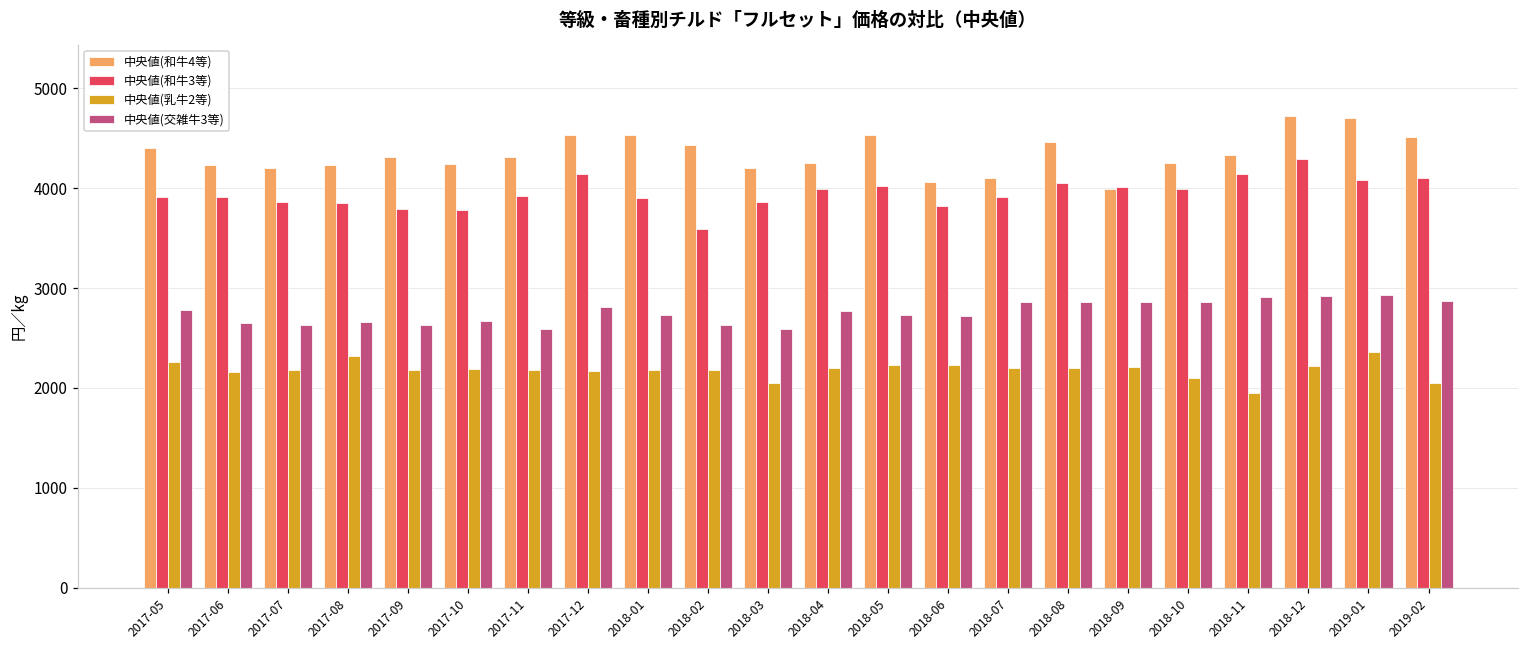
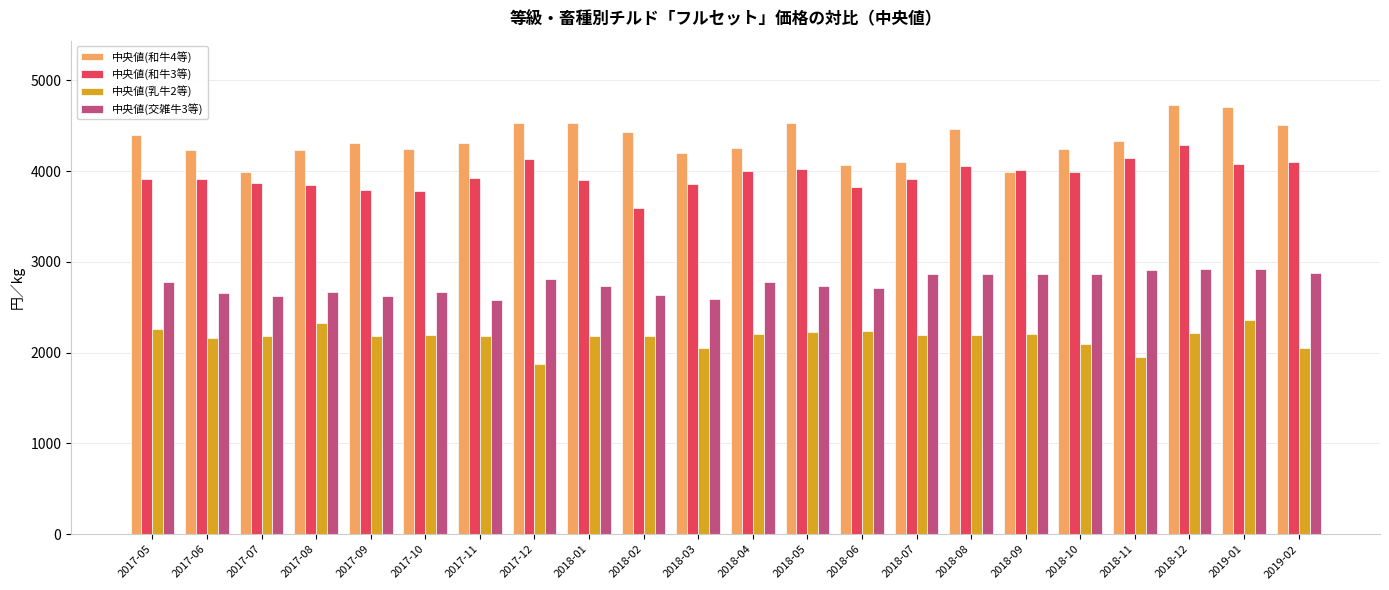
中央値(和牛4等), 2017-07: 4200 -> 4000
中央値(乳牛2等), 2017-12: 2200 -> 1900
